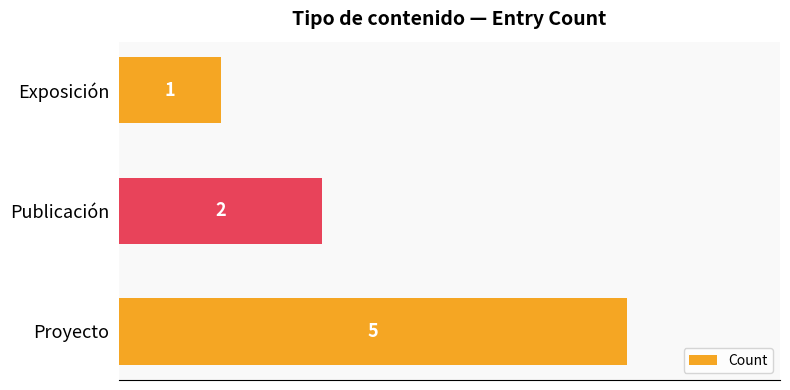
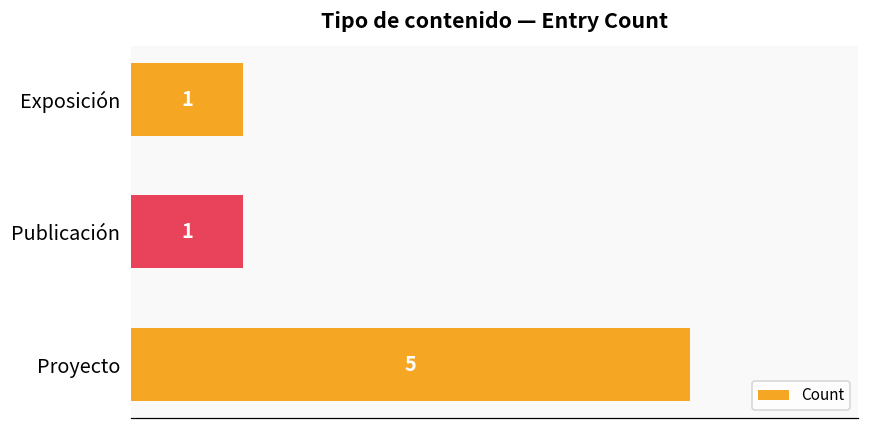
Publicación: 2 -> 1
